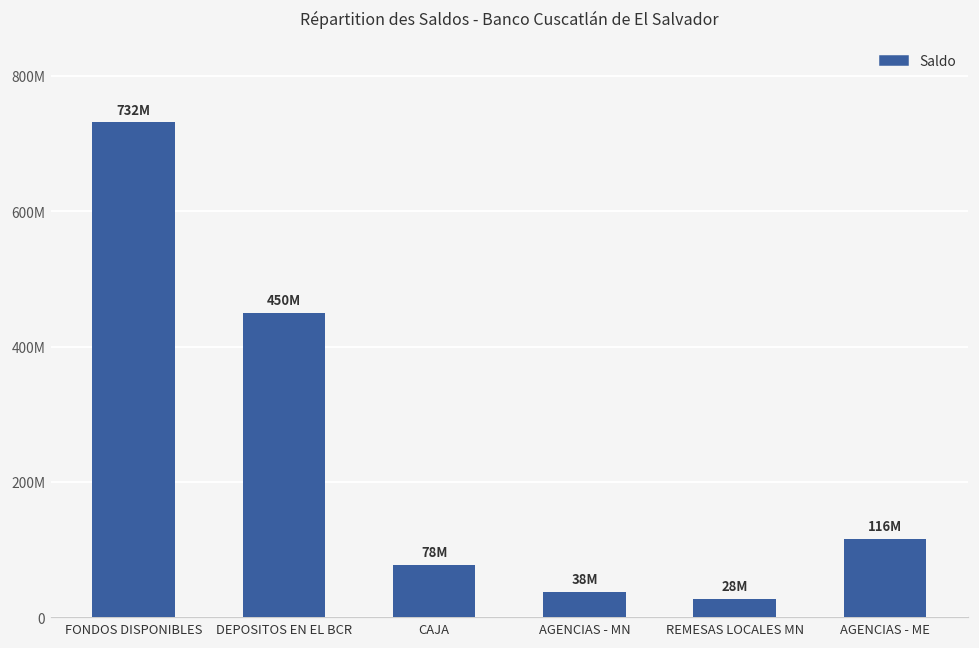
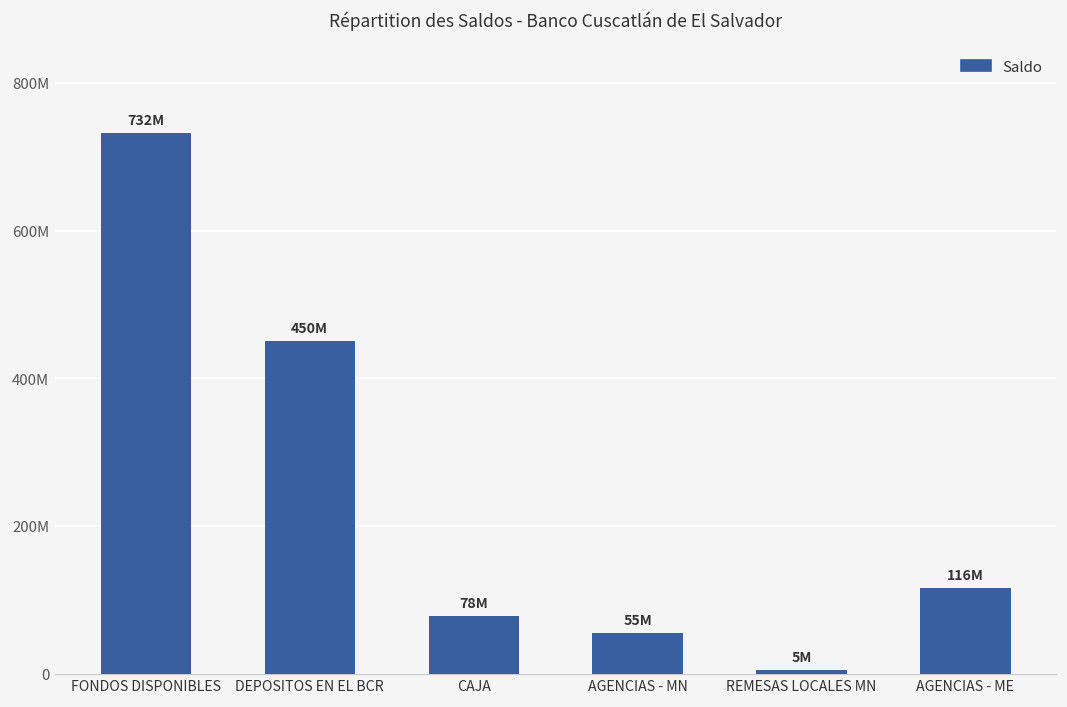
AGENCIAS - MN: 38M -> 55M
REMESAS LOCALES MN: 28M -> 5M
